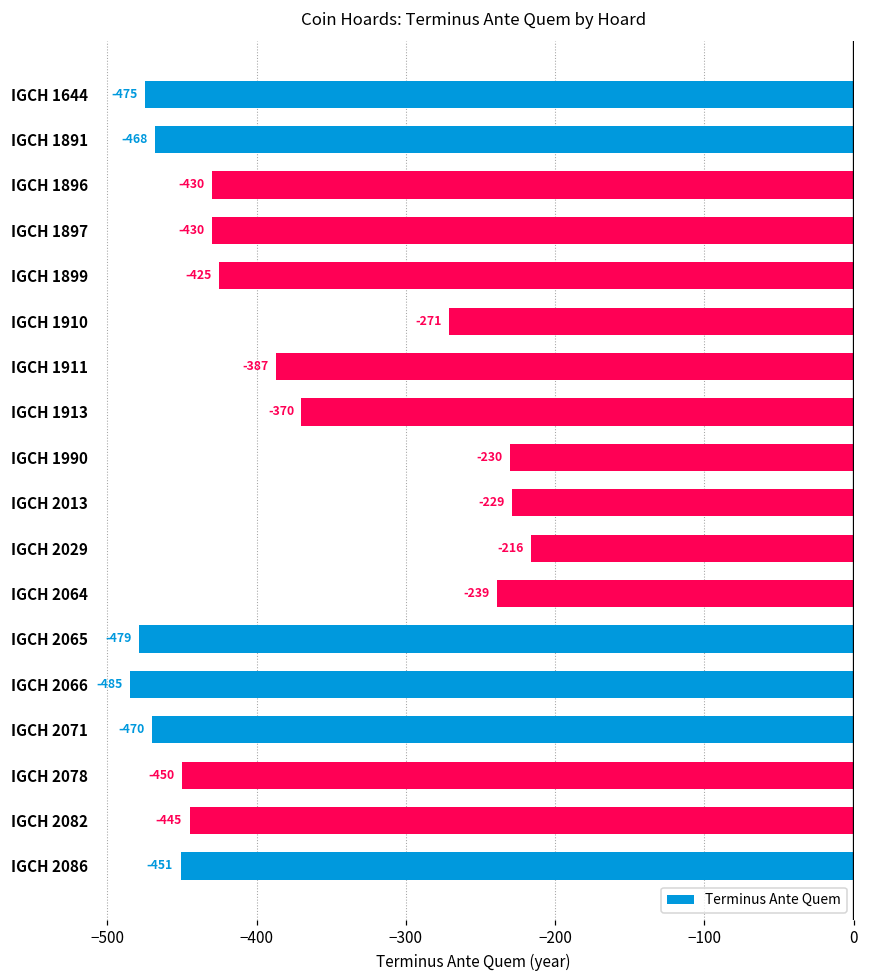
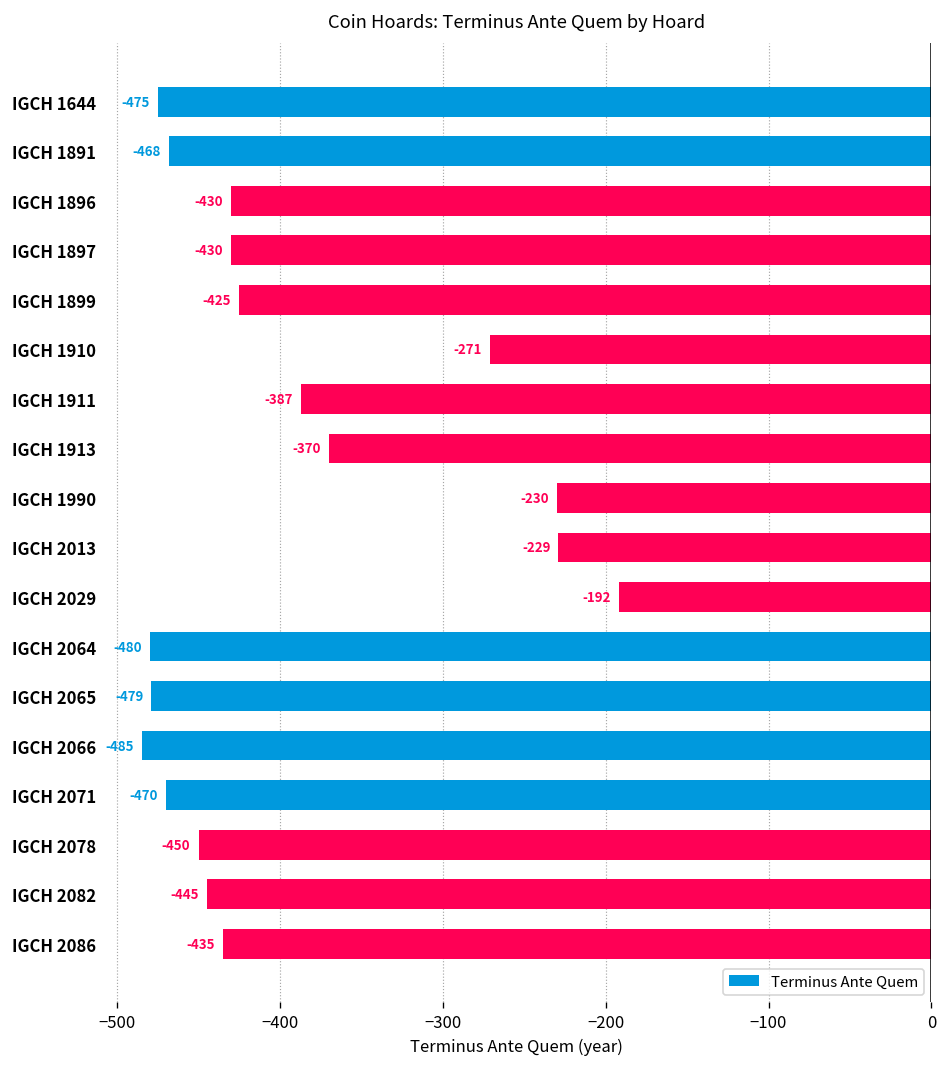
IGCH 2029: -216 -> -192
IGCH 2064: -239 -> -480
IGCH 2086: -451 -> -435
